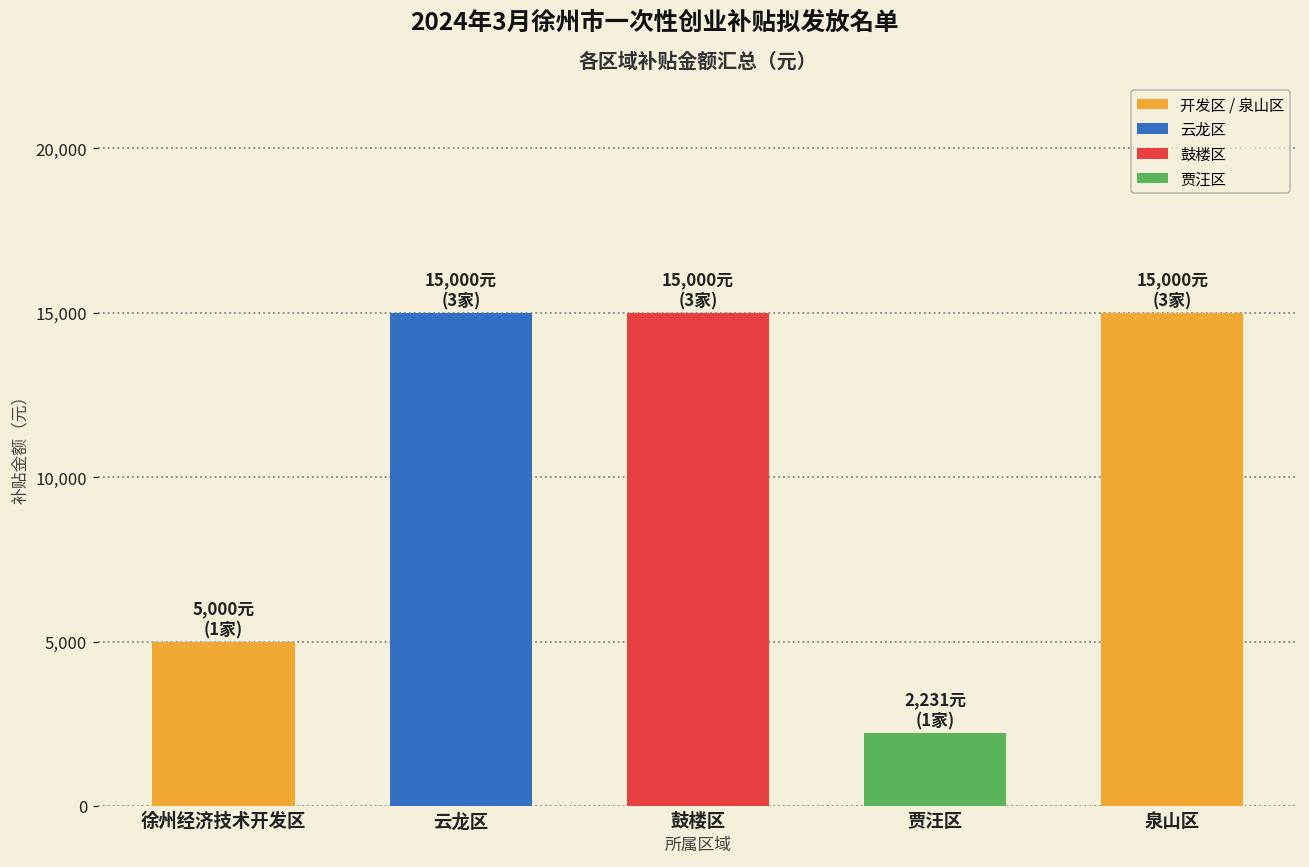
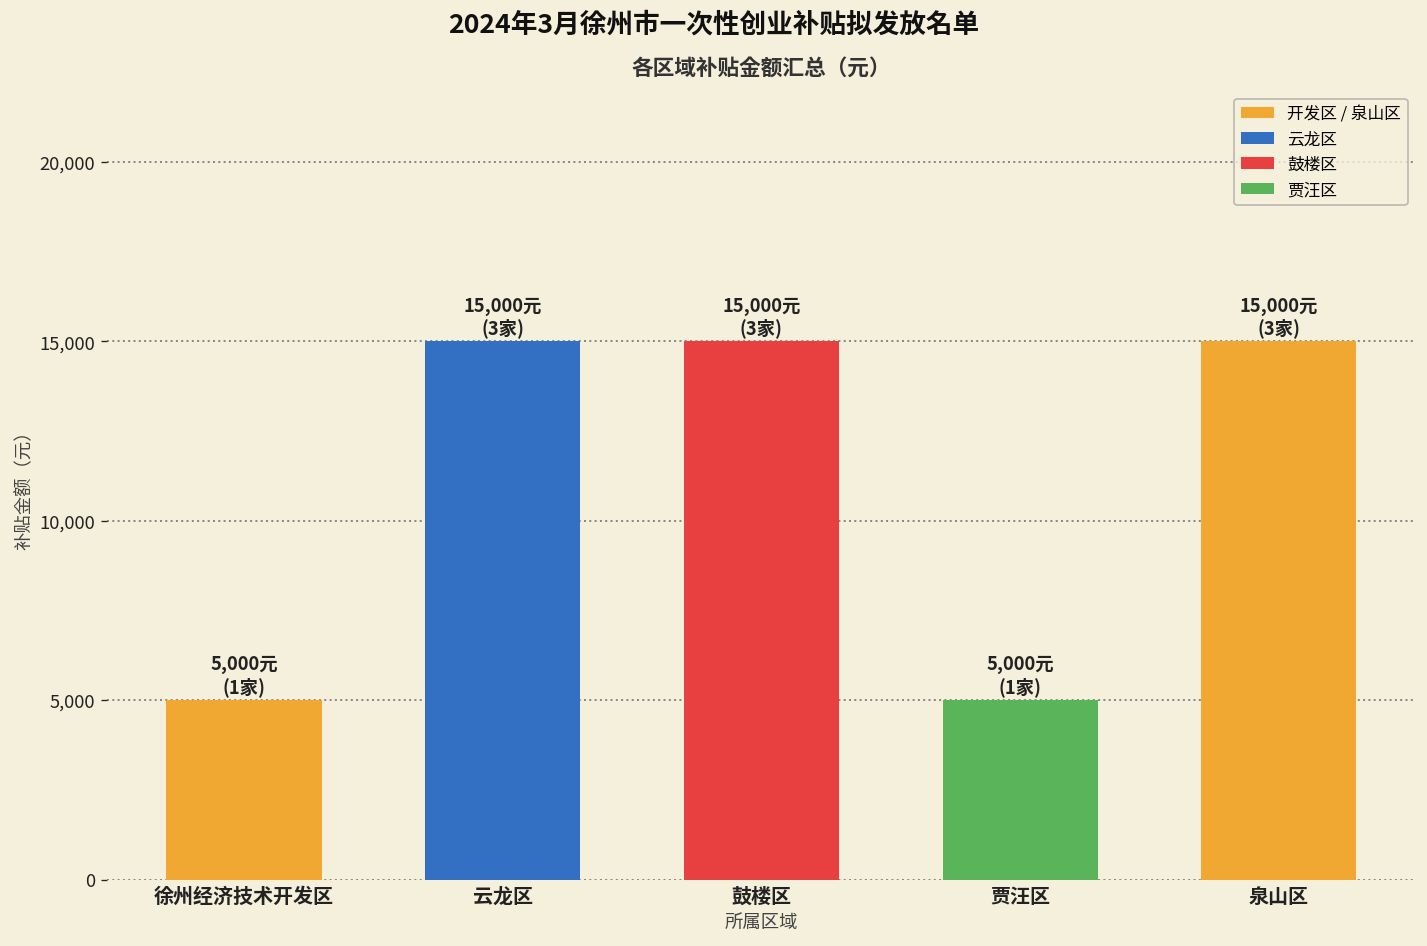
贾汪区: 2,231元 -> 5,000元
